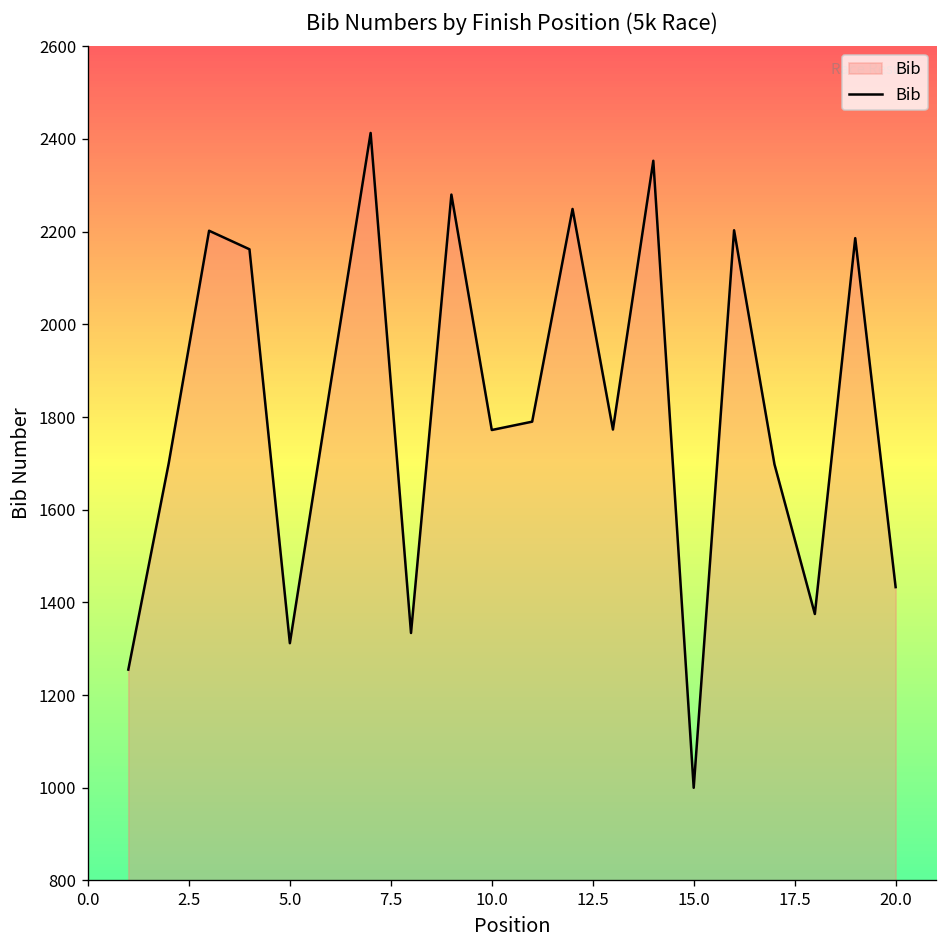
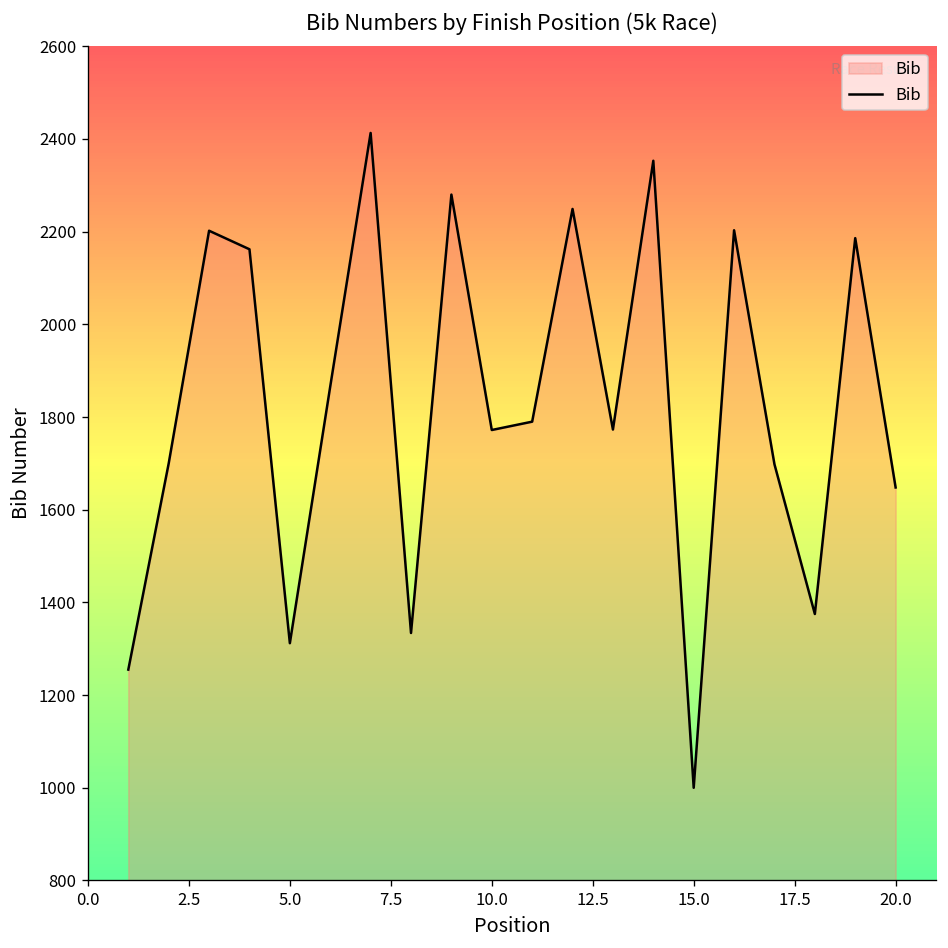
20.0: 1430 -> 1650
